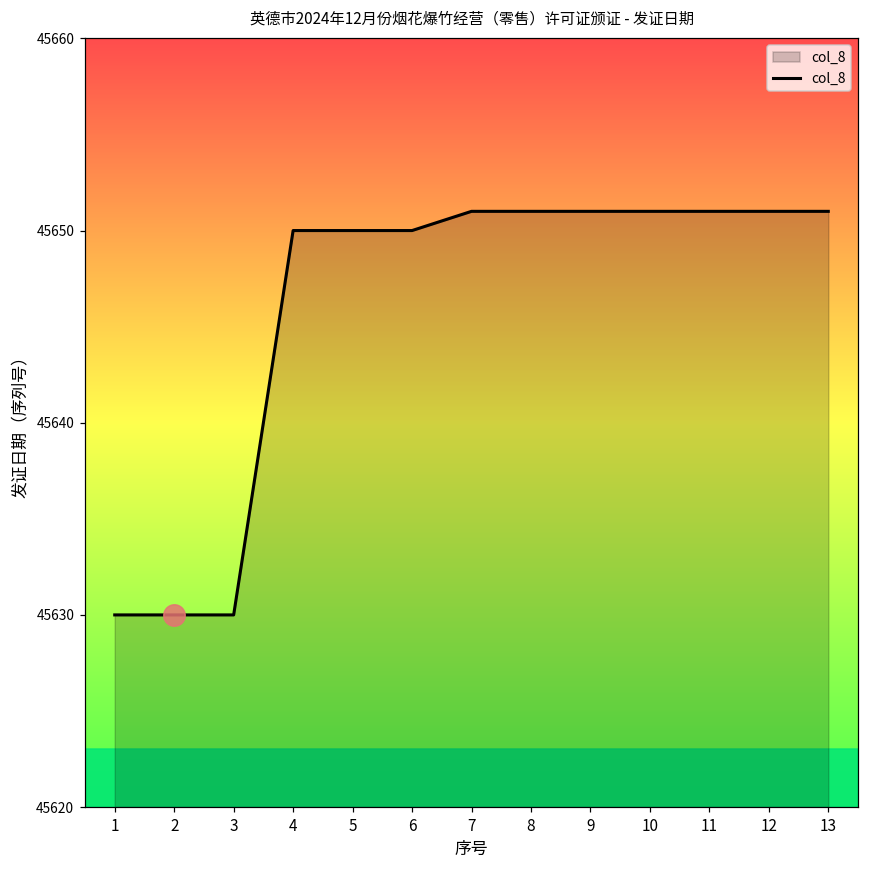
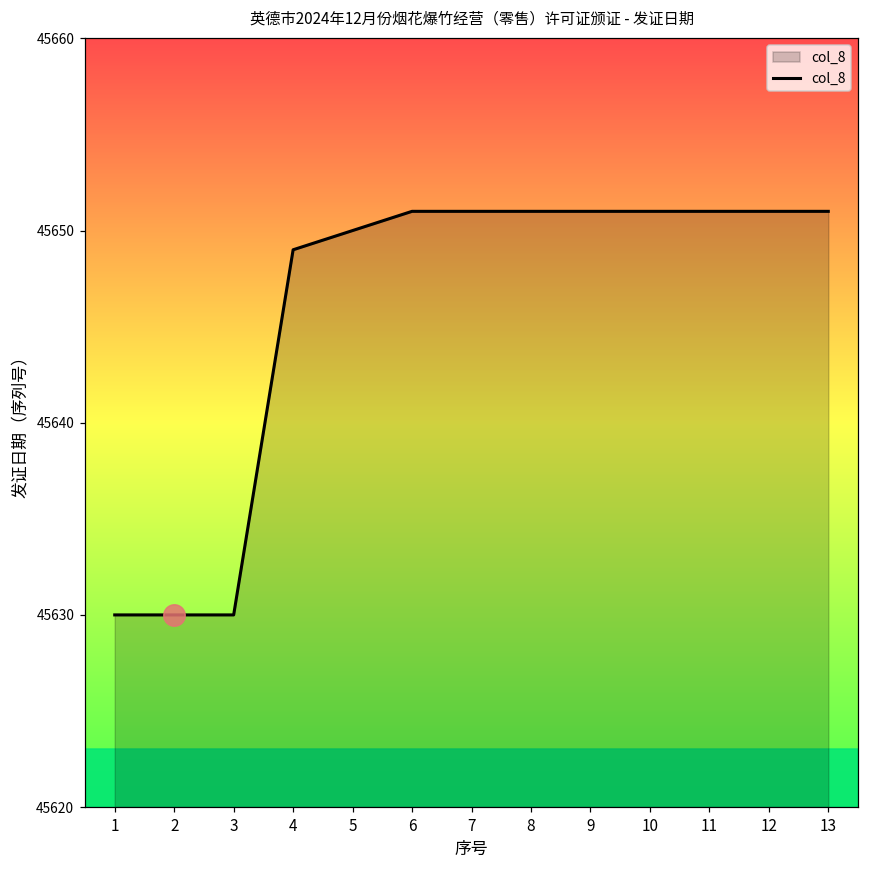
col_8, 4: 45650 -> 45649
col_8, 6: 45650 -> 45651
